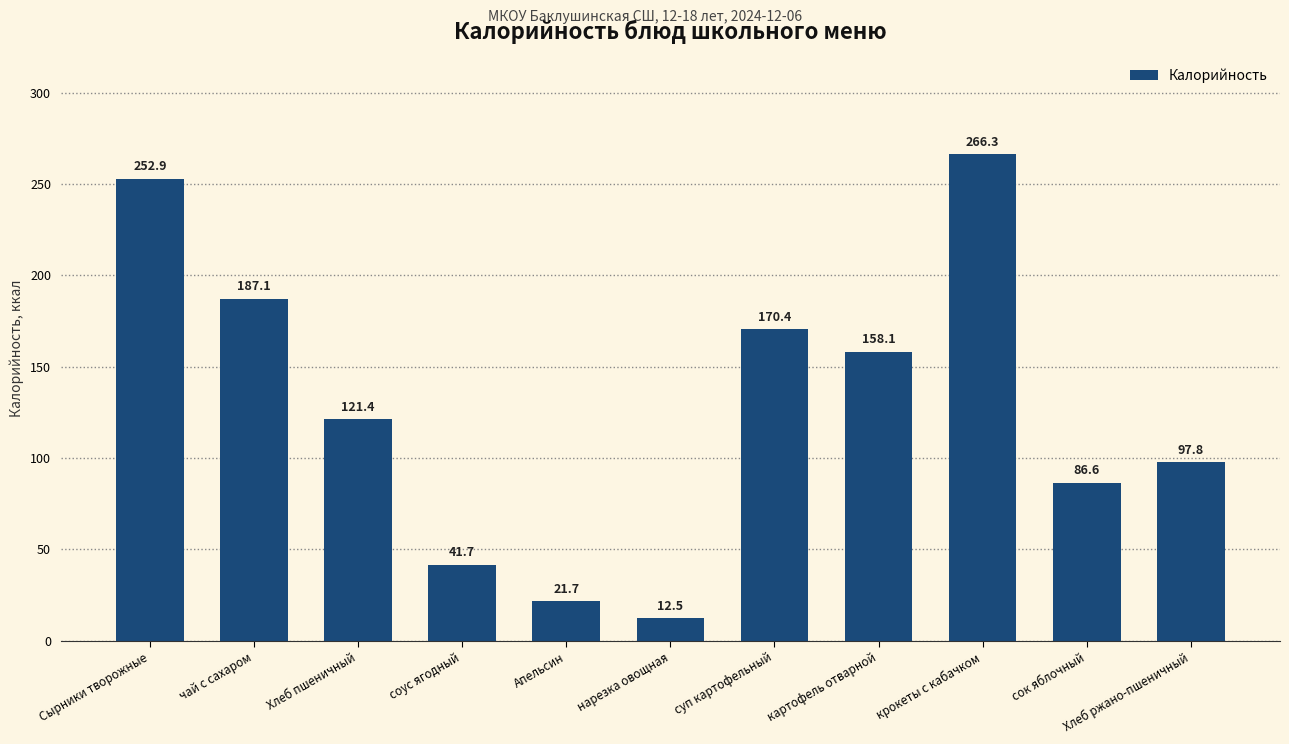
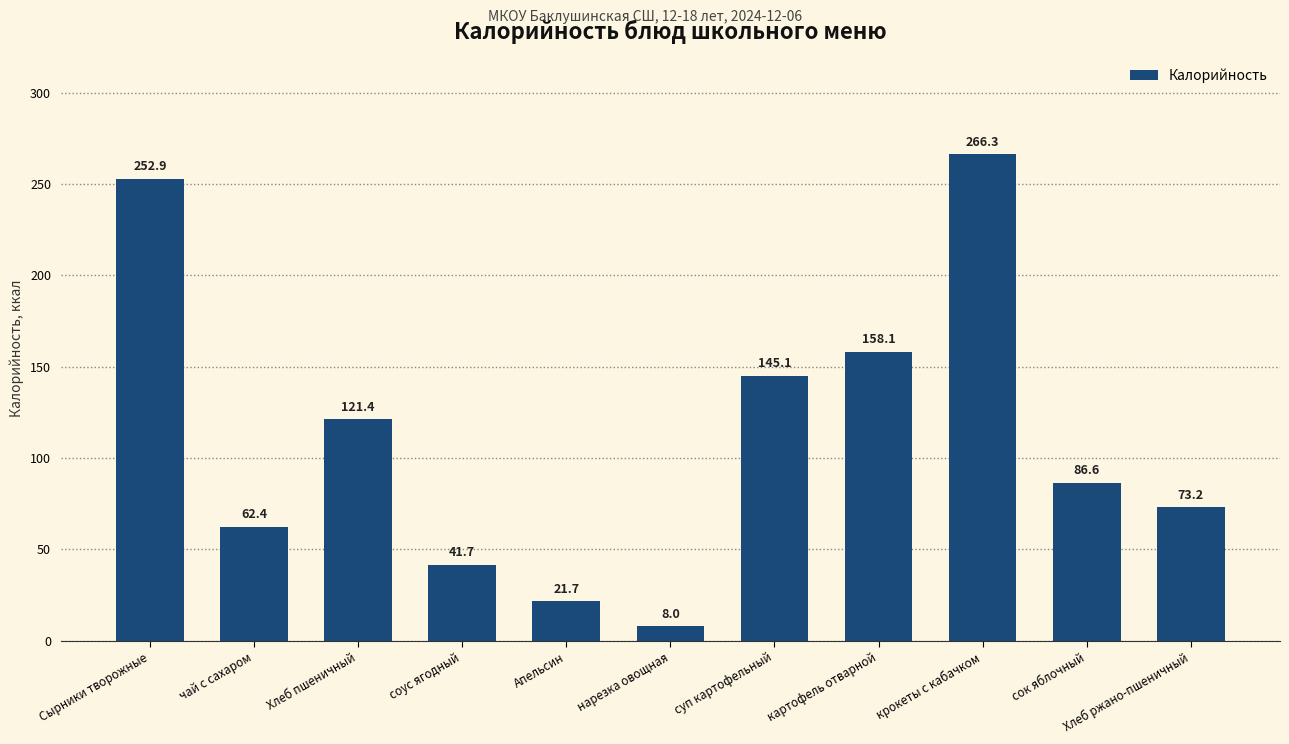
чай с сахаром: 187.1 -> 62.4
нарезка овощная: 12.5 -> 8.0
суп картофельный: 170.4 -> 145.1
Хлеб ржано-пшеничный: 97.8 -> 73.2
